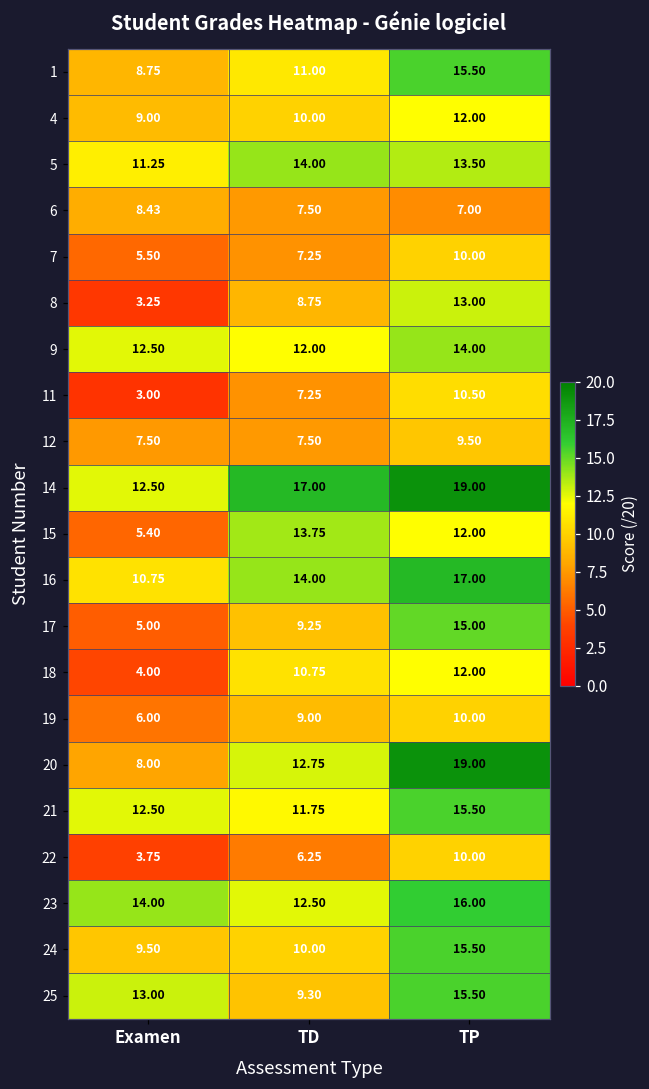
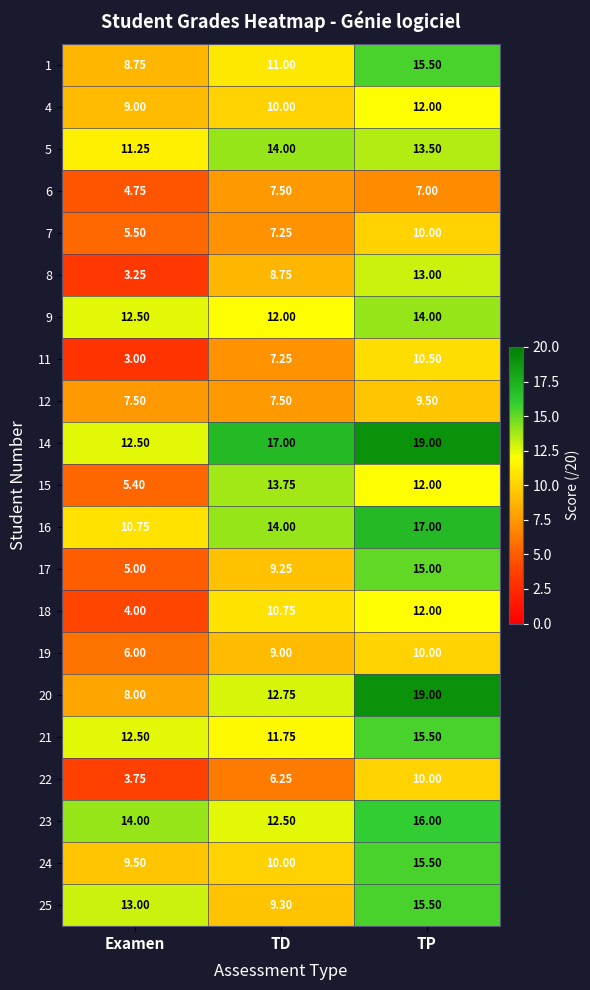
6, Examen: 8.43 -> 4.75
